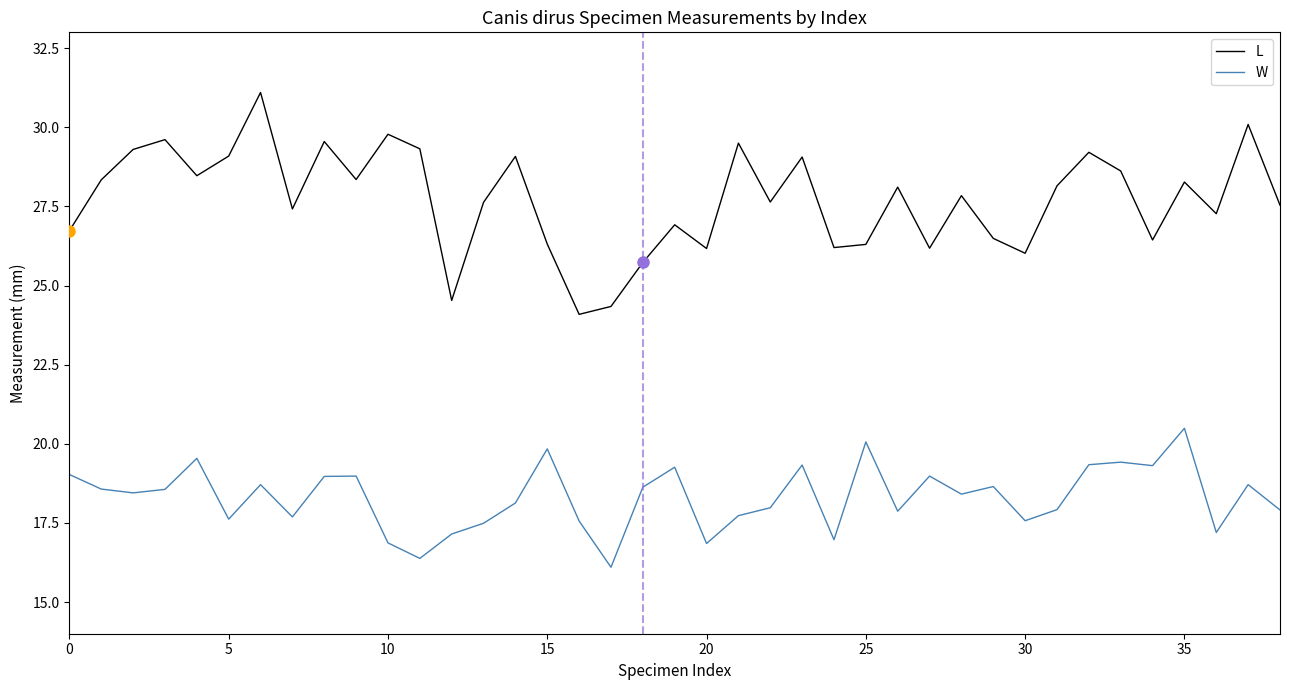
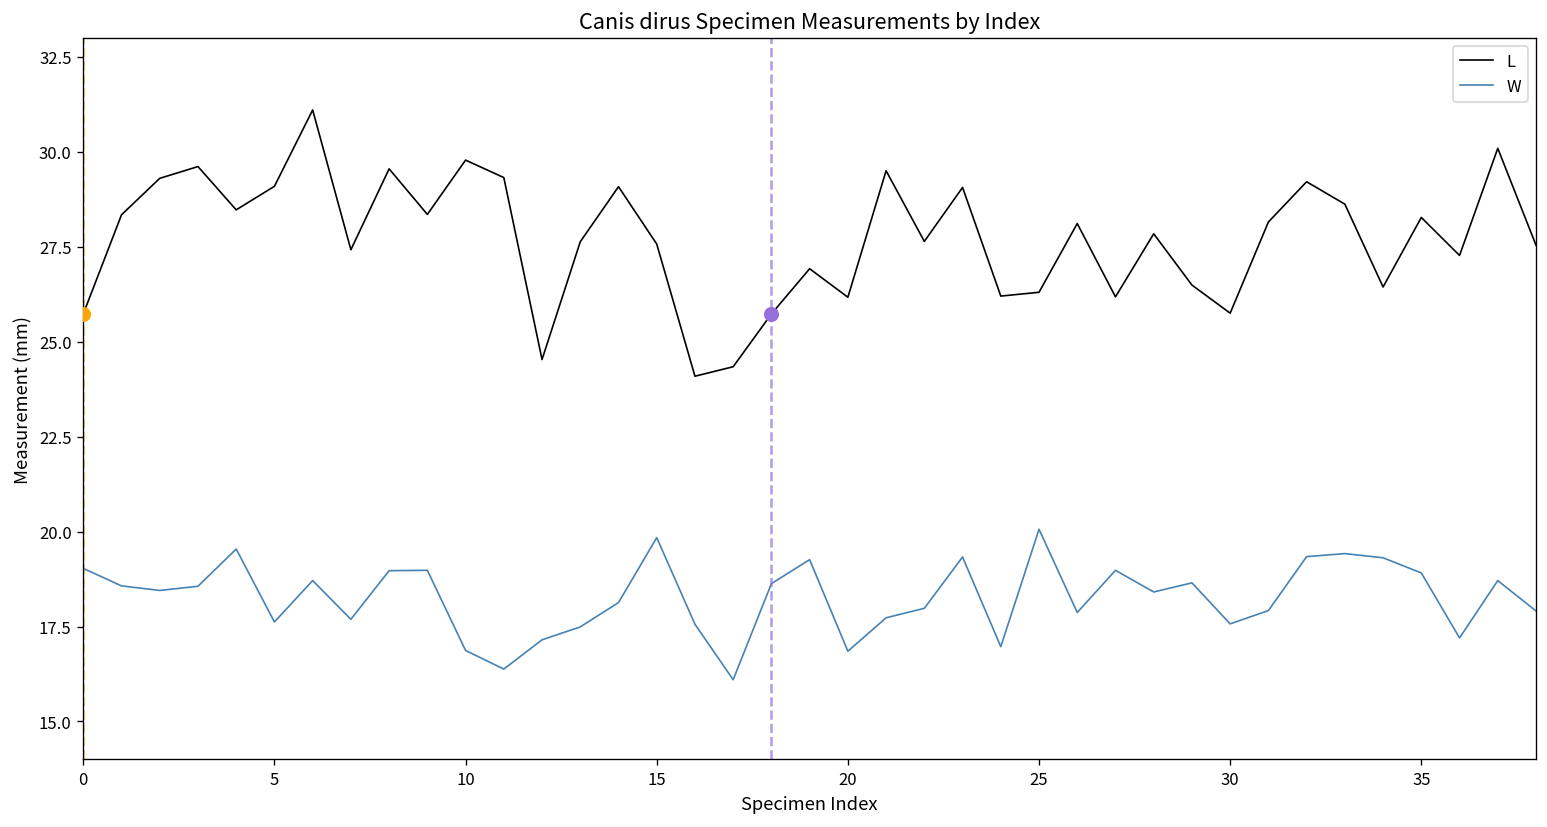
L, 0: 26.7 -> 25.7
L, 15: 26.3 -> 27.6
L, 30: 26.0 -> 25.8
W, 35: 20.5 -> 18.9
